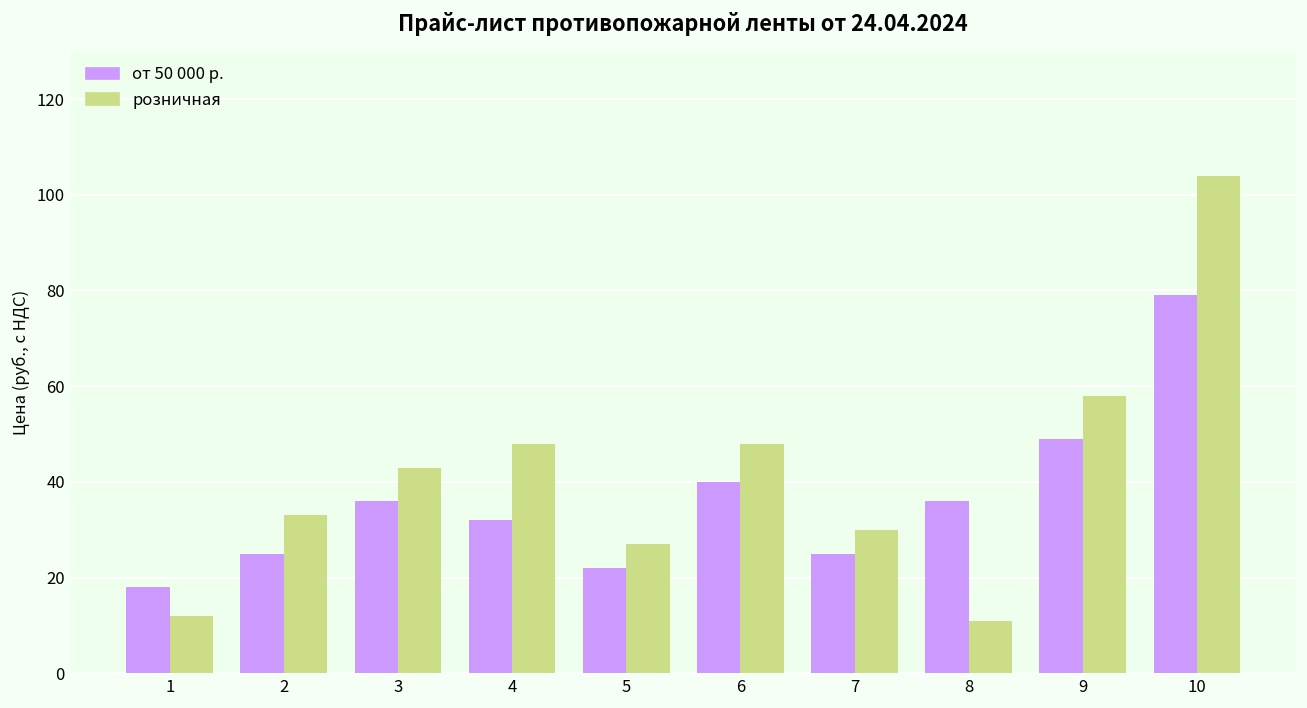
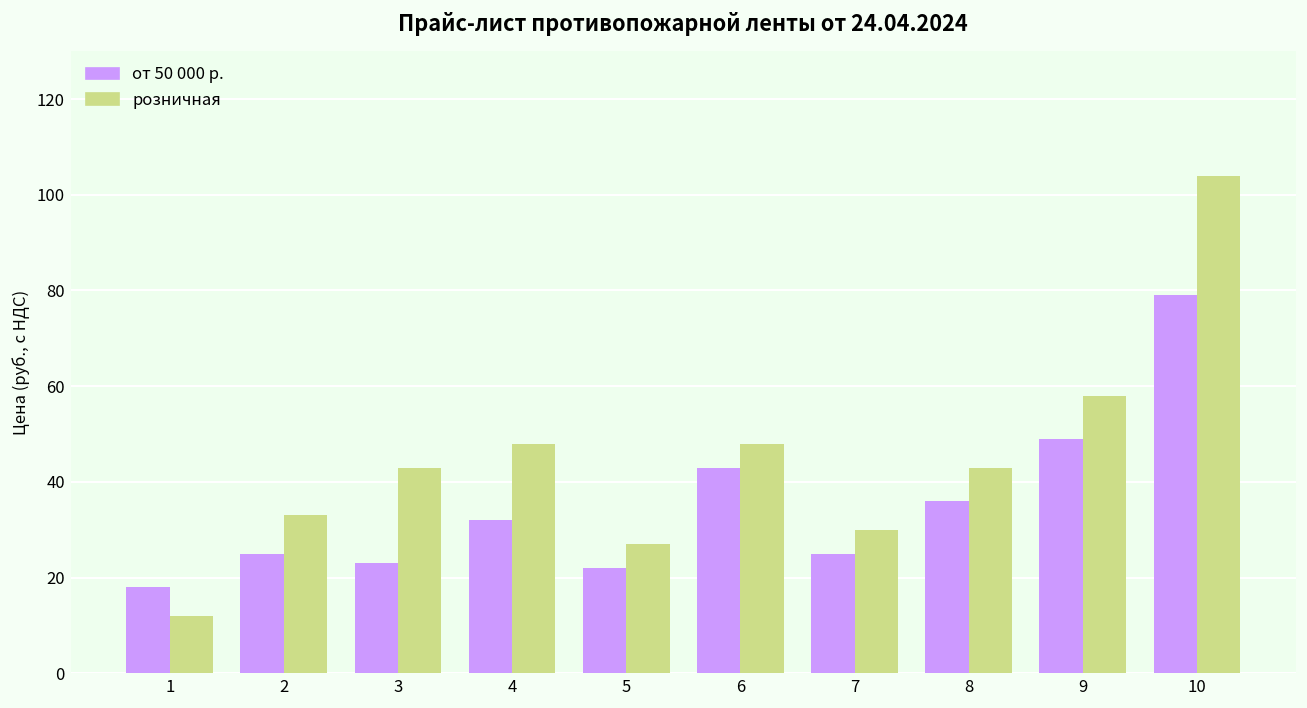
от 50 000 р., 3: 36 -> 23
от 50 000 р., 6: 40 -> 43
розничная, 8: 11 -> 43
